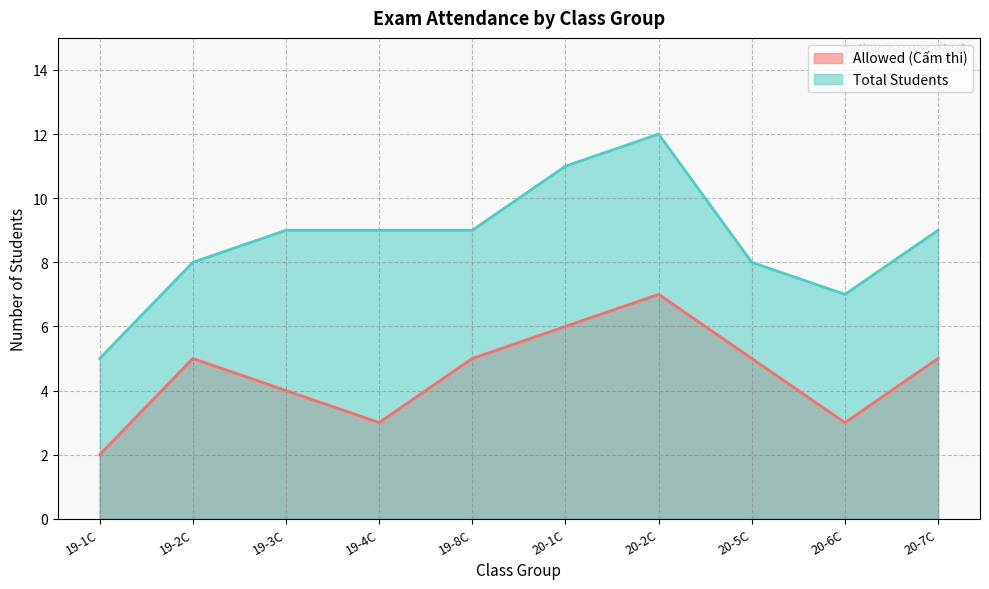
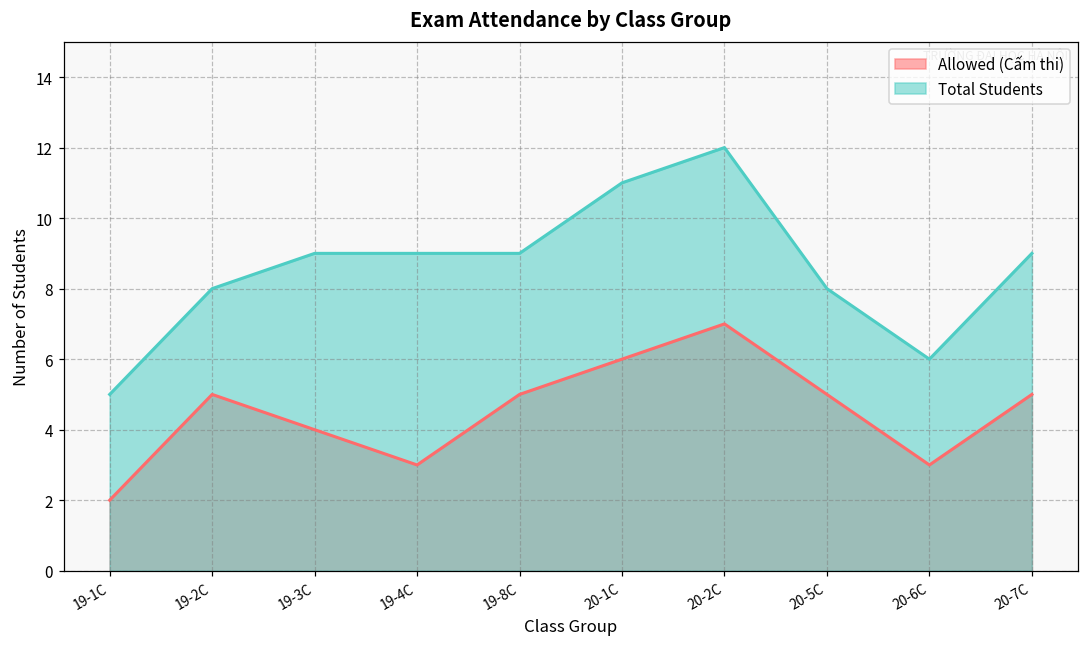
Total Students, 20-6C: 7 -> 6
